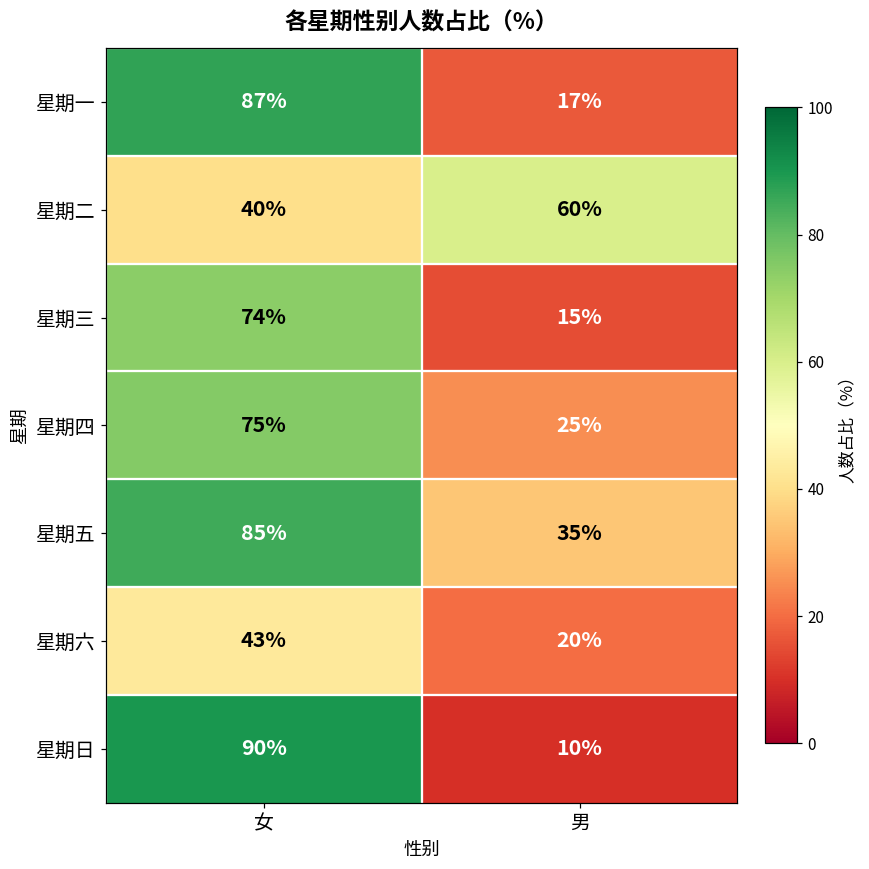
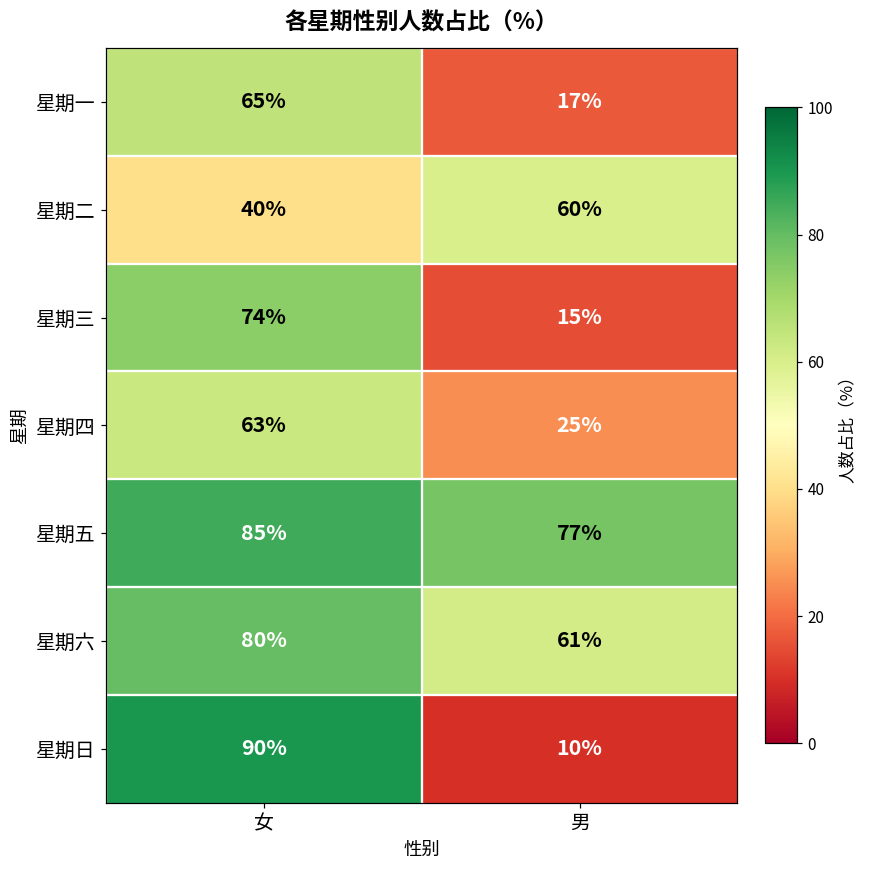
星期一, 女: 87% -> 65%
星期四, 女: 75% -> 63%
星期五, 男: 35% -> 77%
星期六, 女: 43% -> 80%
星期六, 男: 20% -> 61%
